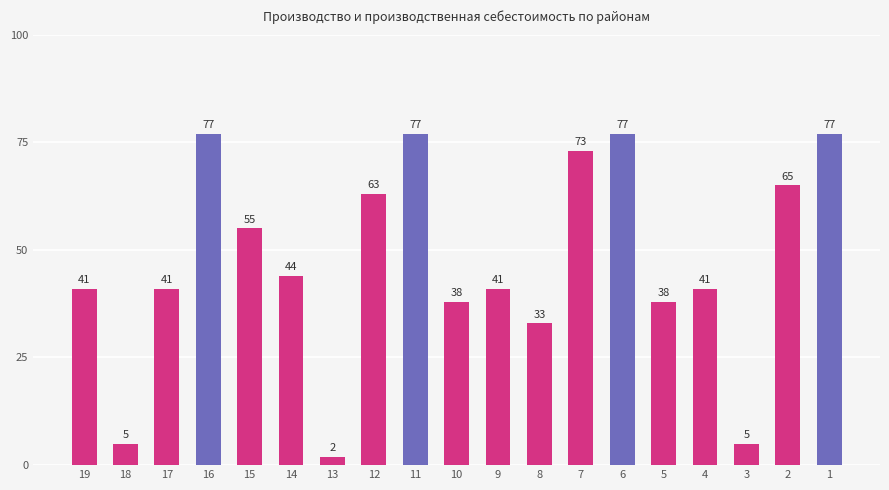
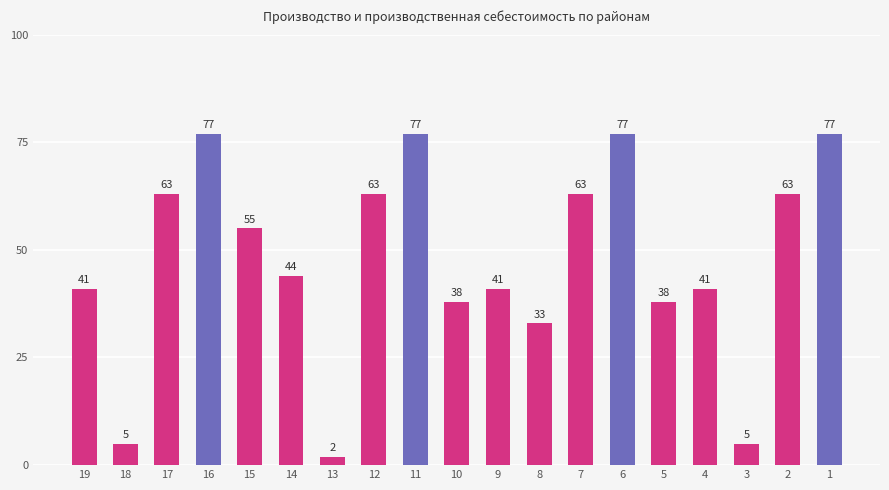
17: 41 -> 63
7: 73 -> 63
2: 65 -> 63
